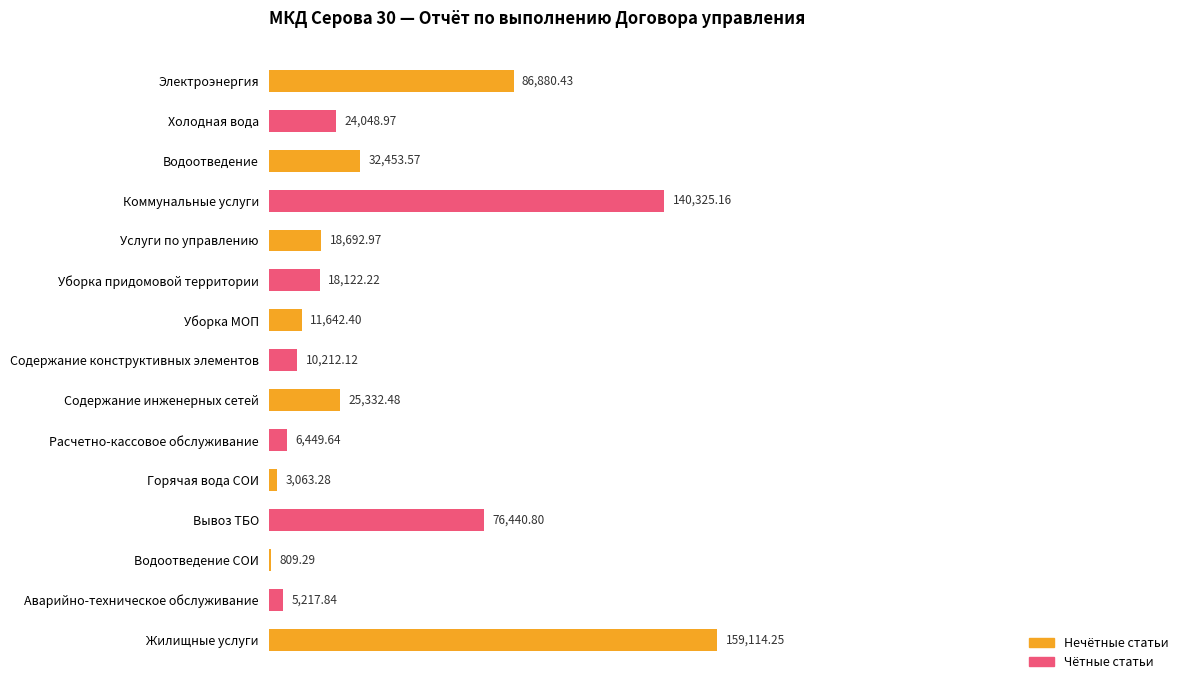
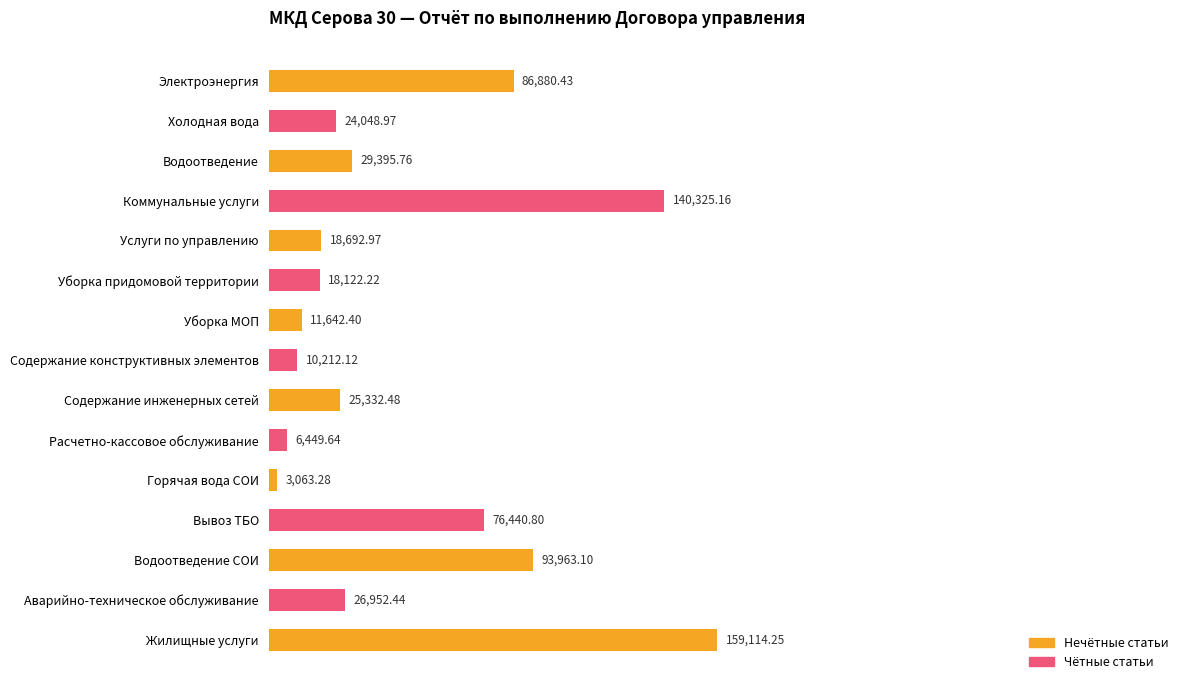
Водоотведение: 32,453.57 -> 29,395.76
Водоотведение СОИ: 809.29 -> 93,963.10
Аварийно-техническое обслуживание: 5,217.84 -> 26,952.44
